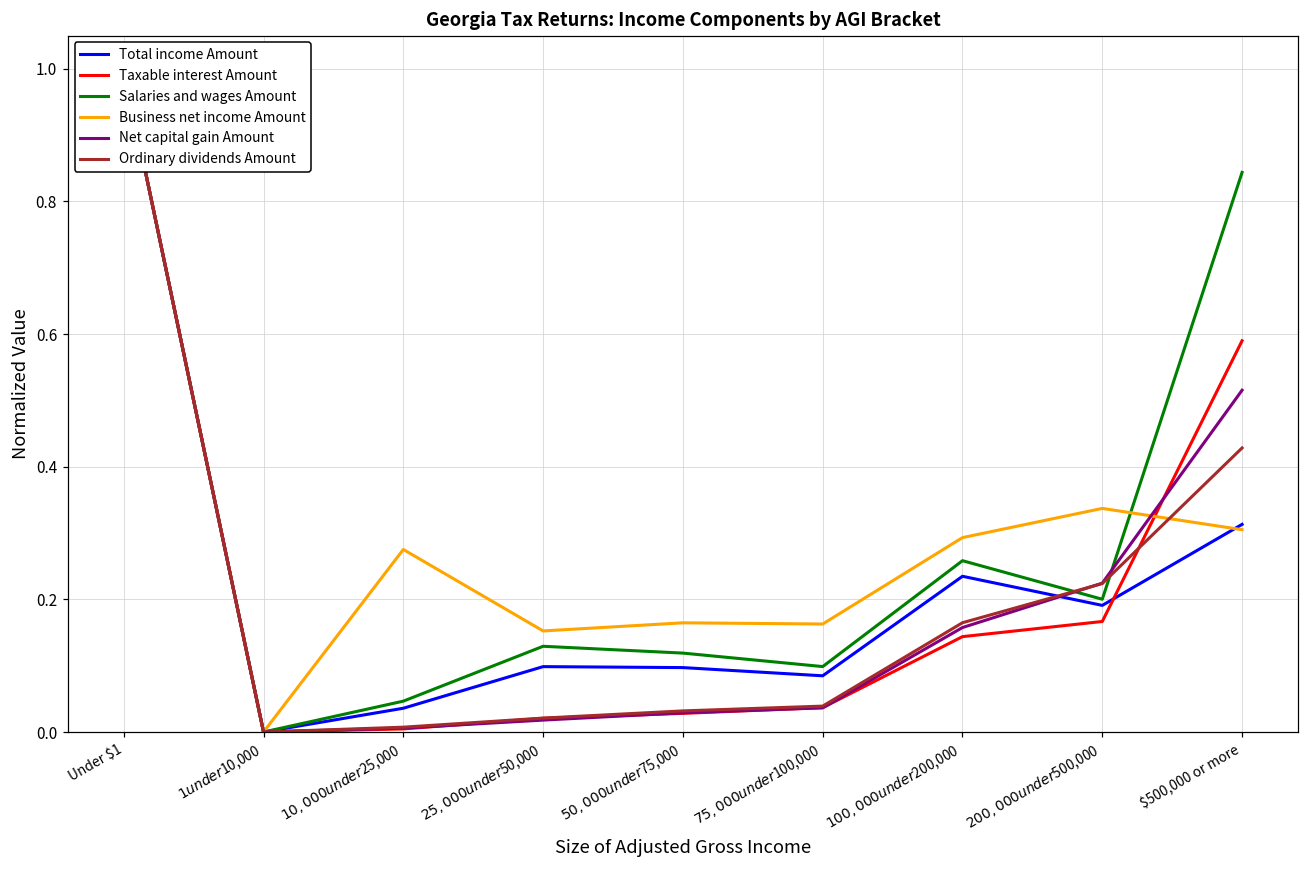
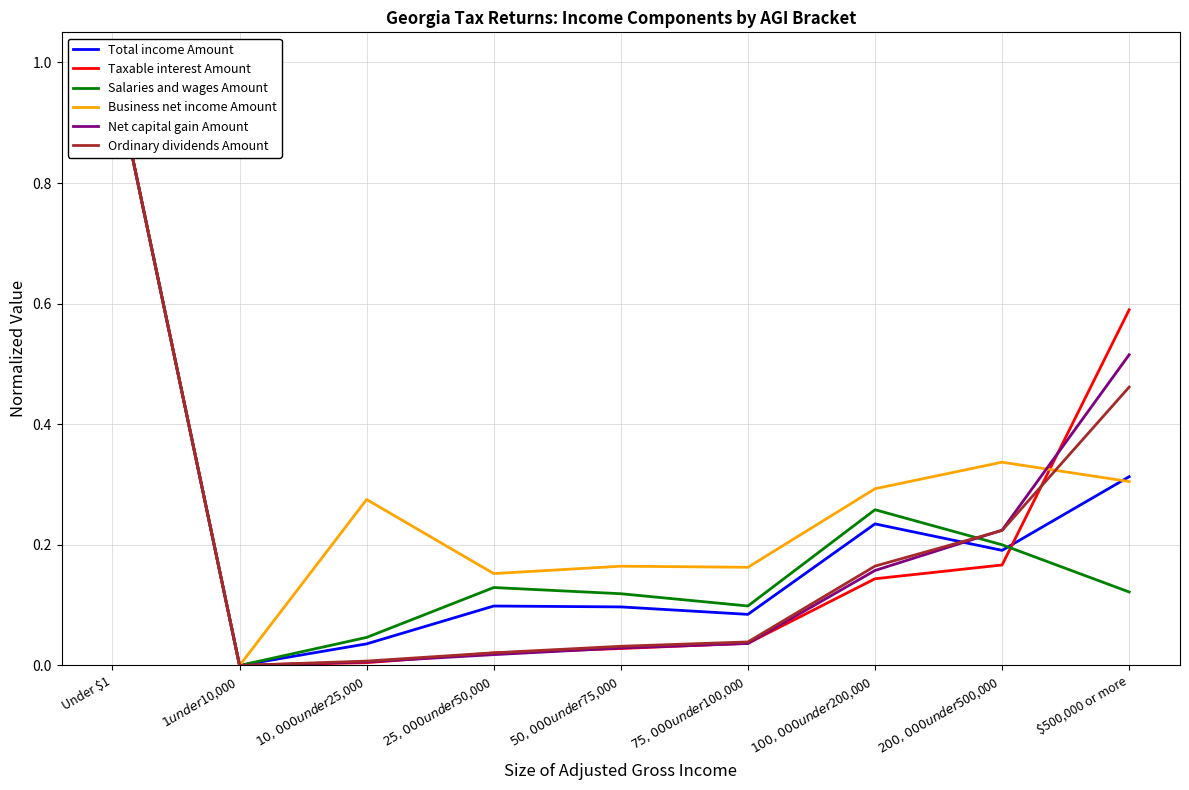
Salaries and wages Amount, $500,000 or more: 0.84 -> 0.12
Ordinary dividends Amount, $500,000 or more: 0.43 -> 0.46
